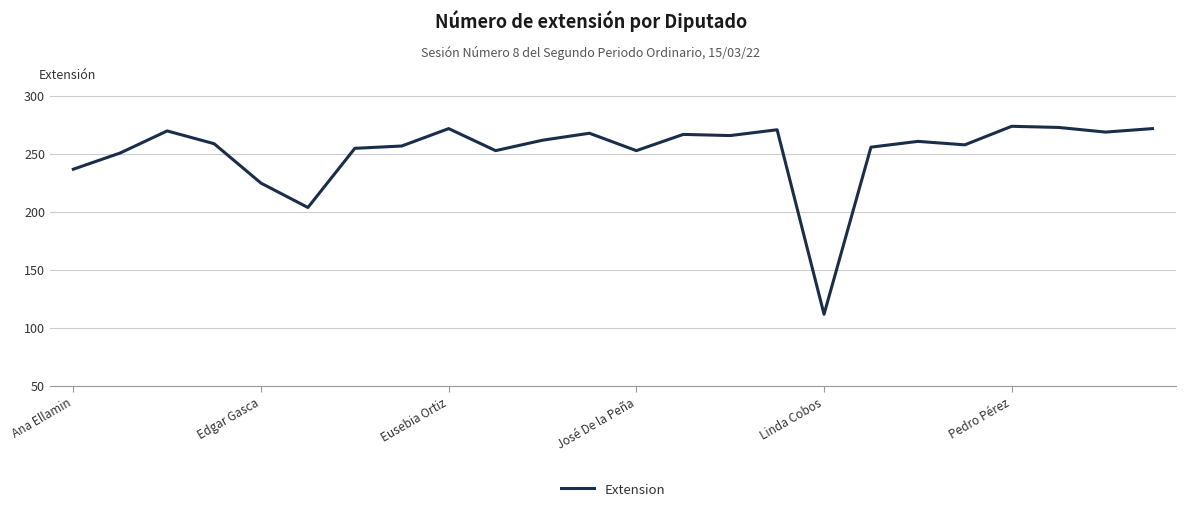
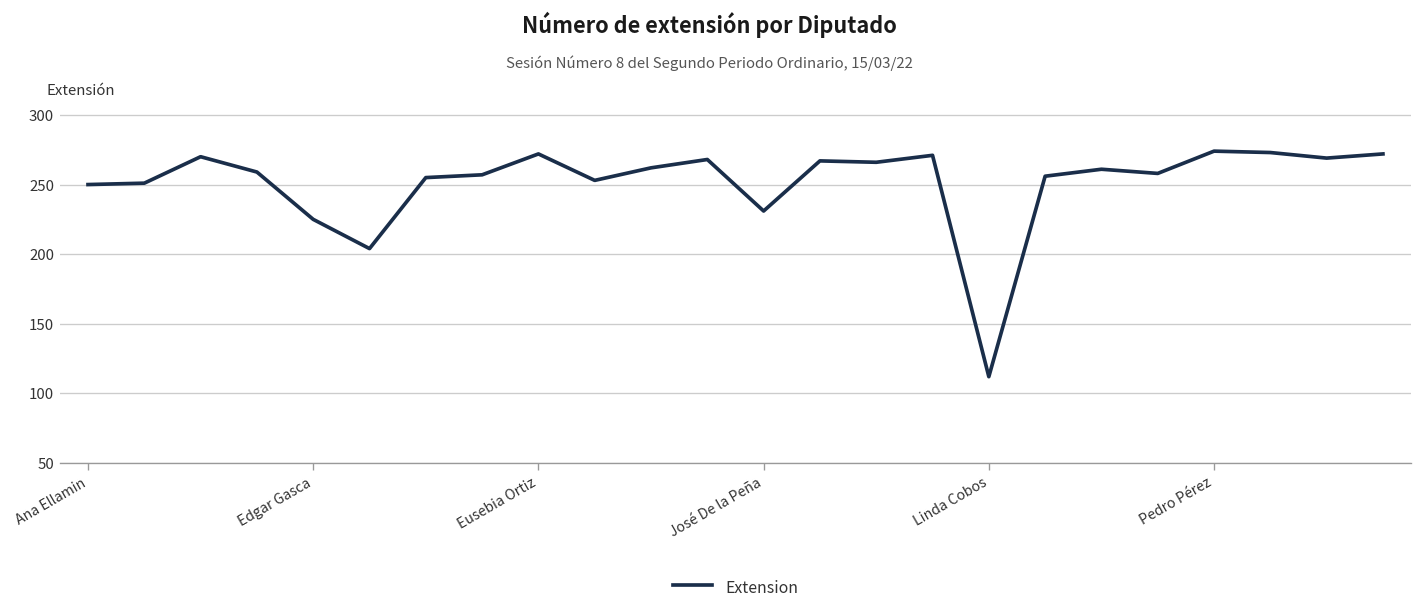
Ana Ellamin: 237 -> 250
José De la Peña: 253 -> 231
